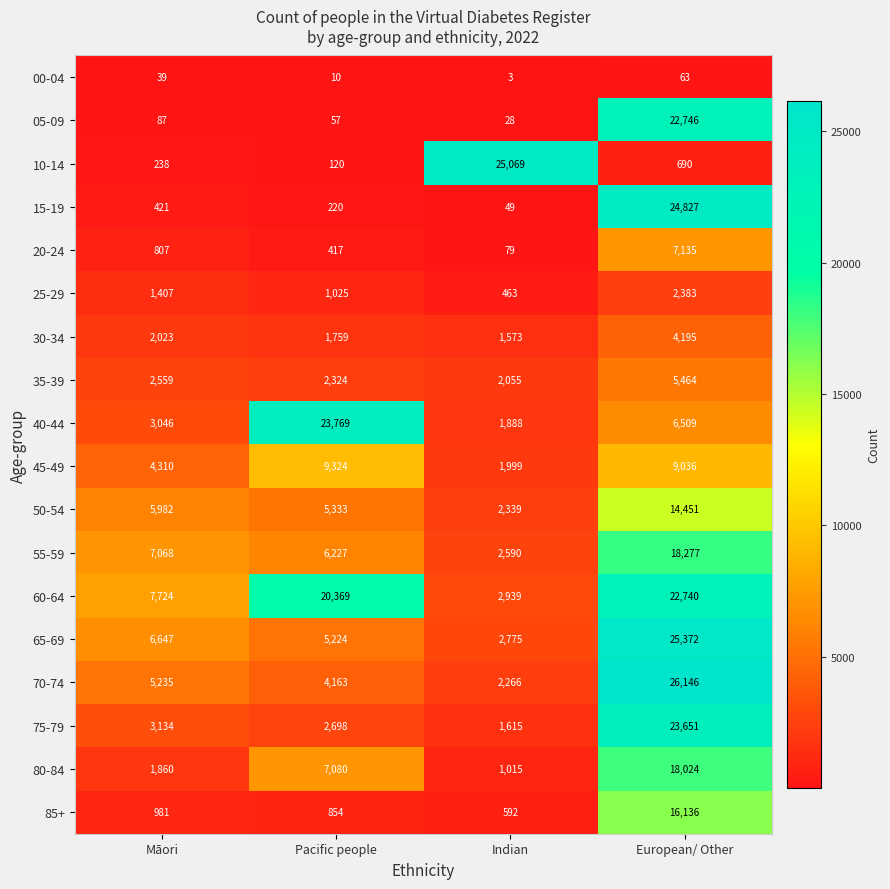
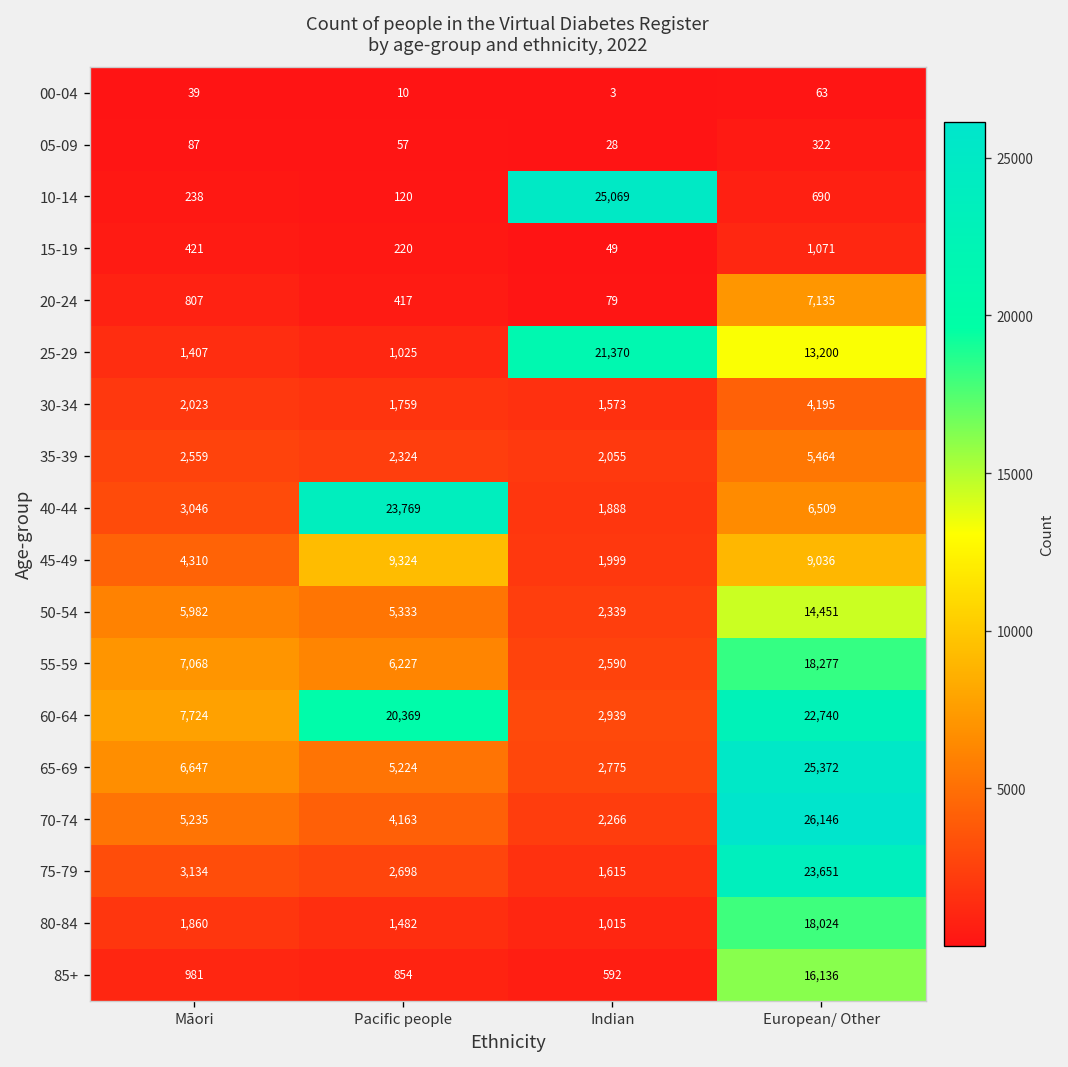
05-09, European/ Other: 22,746 -> 322
15-19, European/ Other: 24,827 -> 1,071
25-29, Indian: 463 -> 21,370
25-29, European/ Other: 2,383 -> 13,200
80-84, Pacific people: 7,080 -> 1,482
